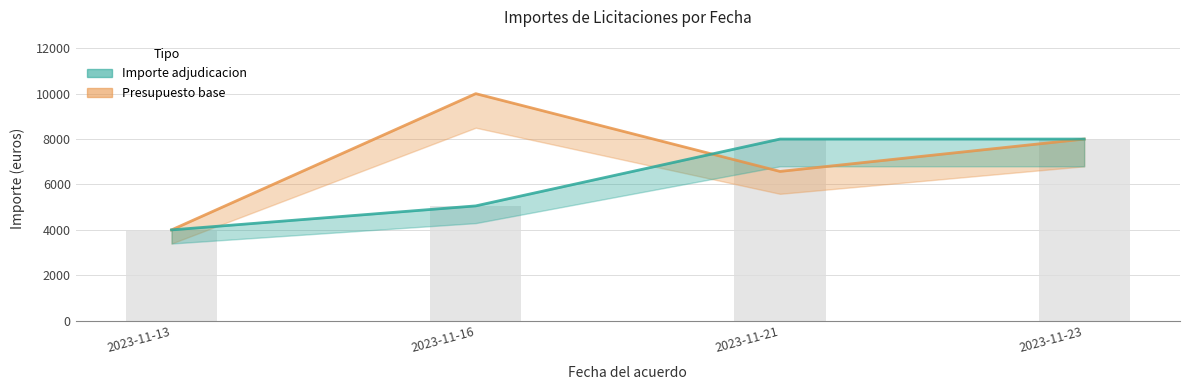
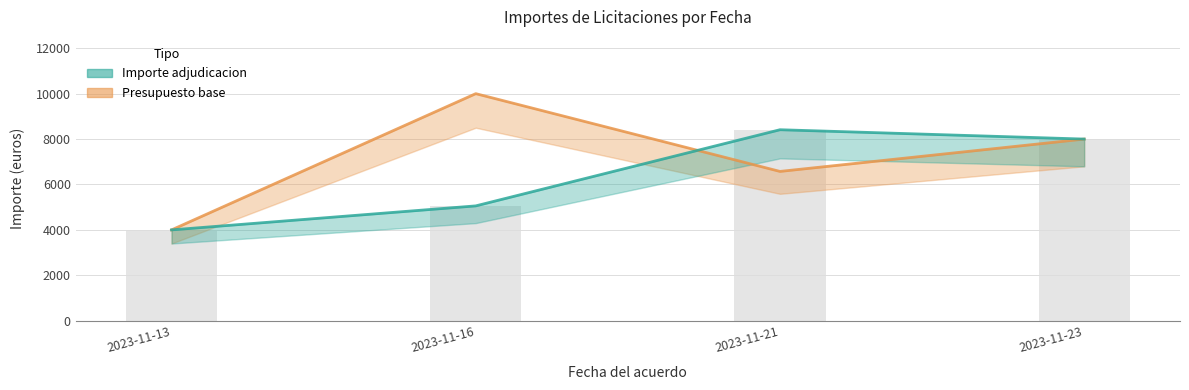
Importe adjudicacion, 2023-11-21: 8000 -> 8400
